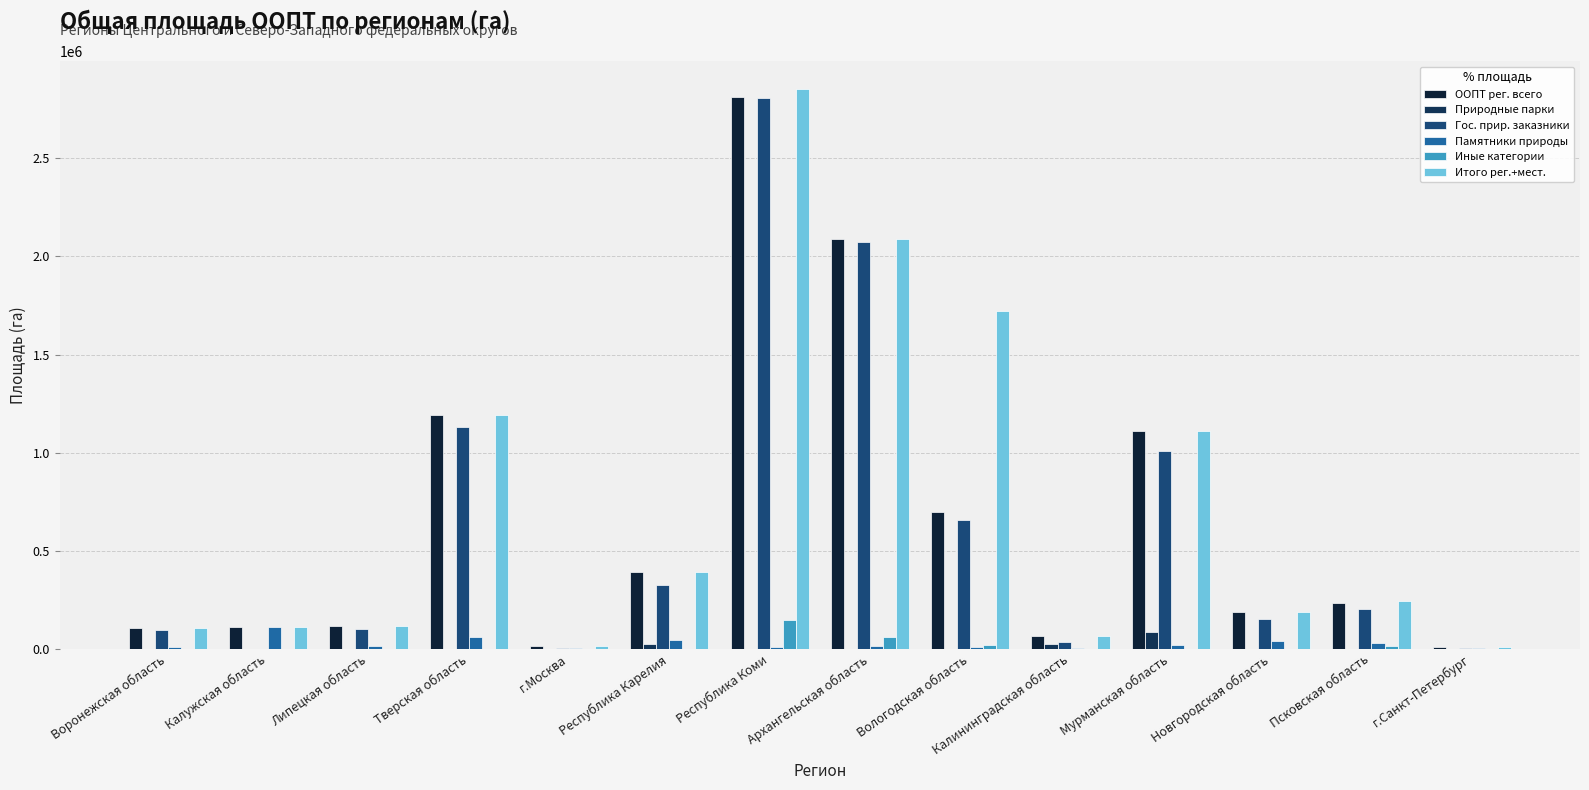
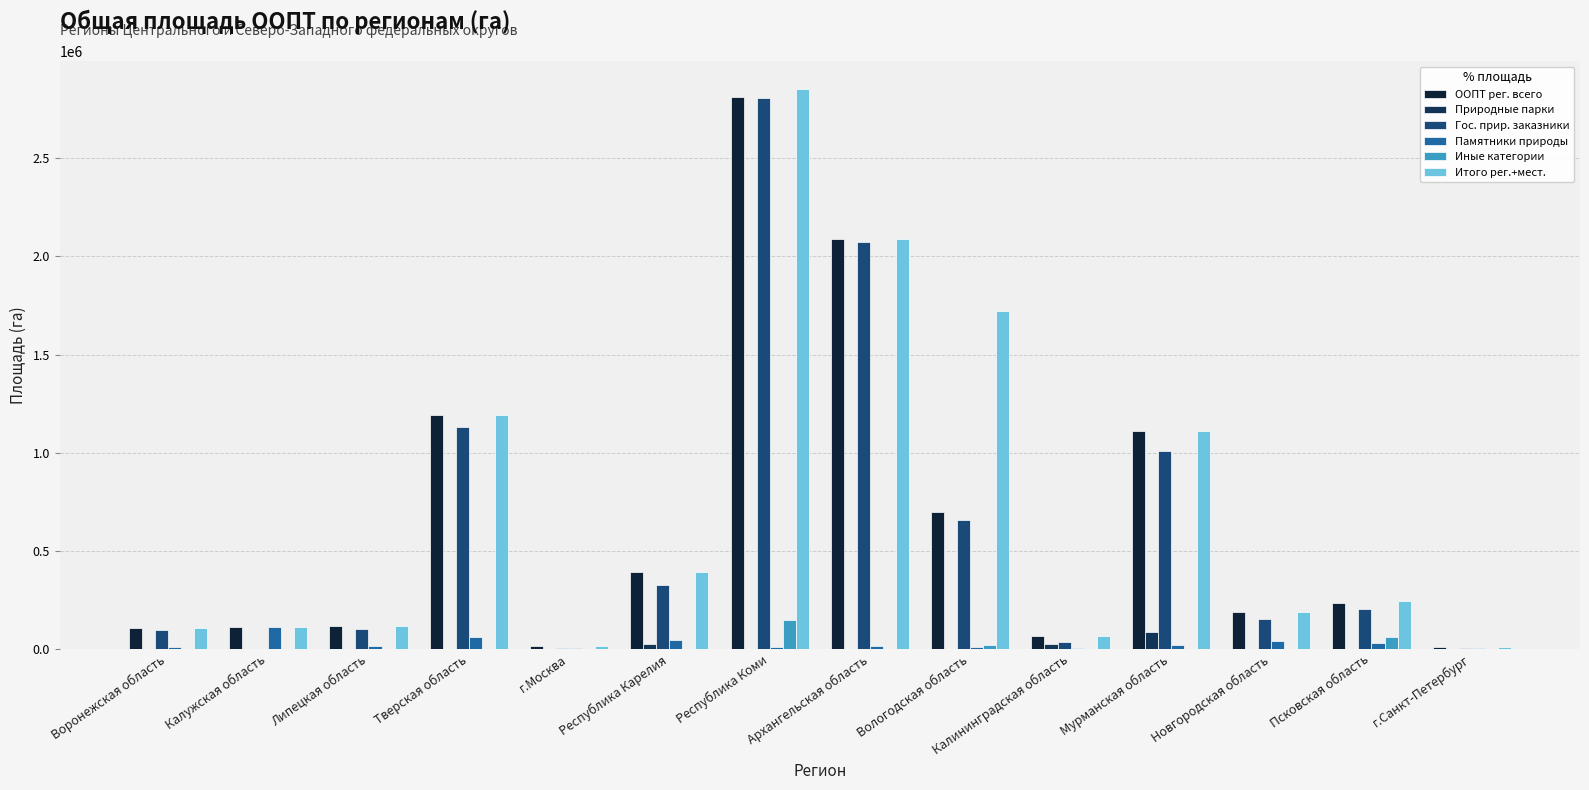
Иные категории, Архангельская область: 60000 -> 0
Иные категории, Псковская область: 10000 -> 60000
